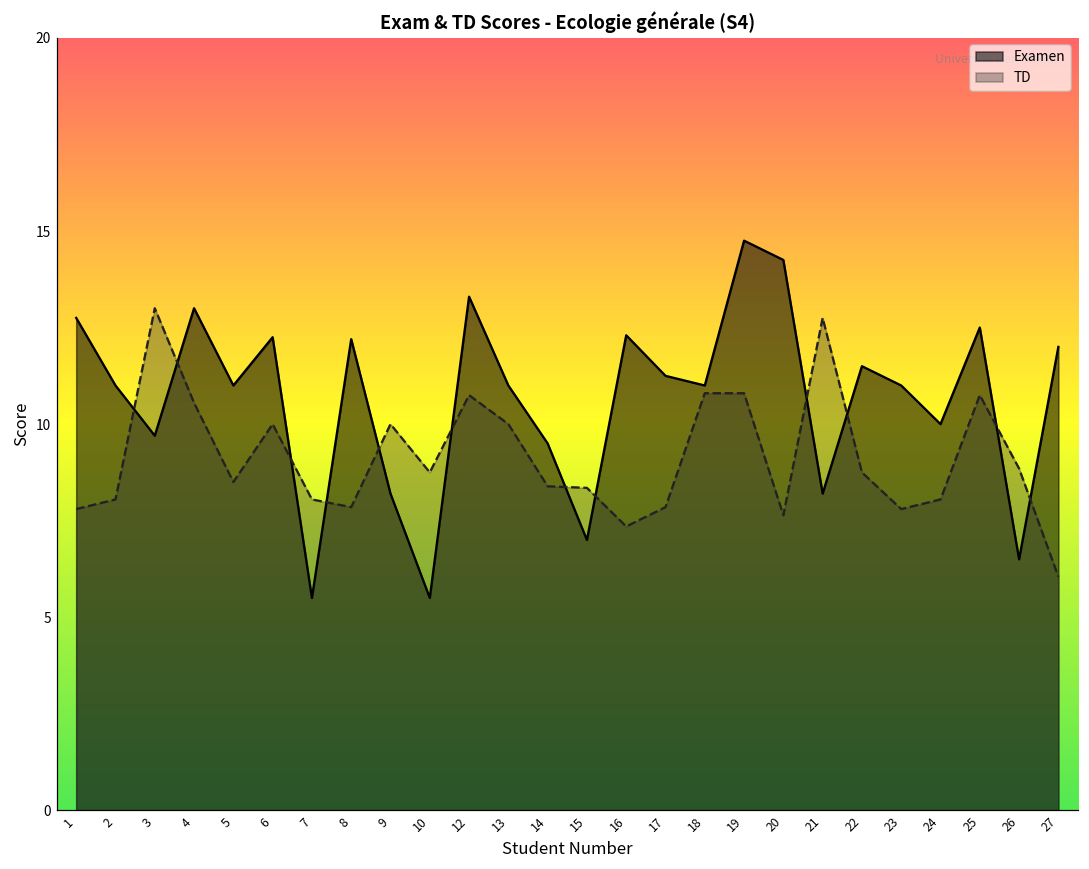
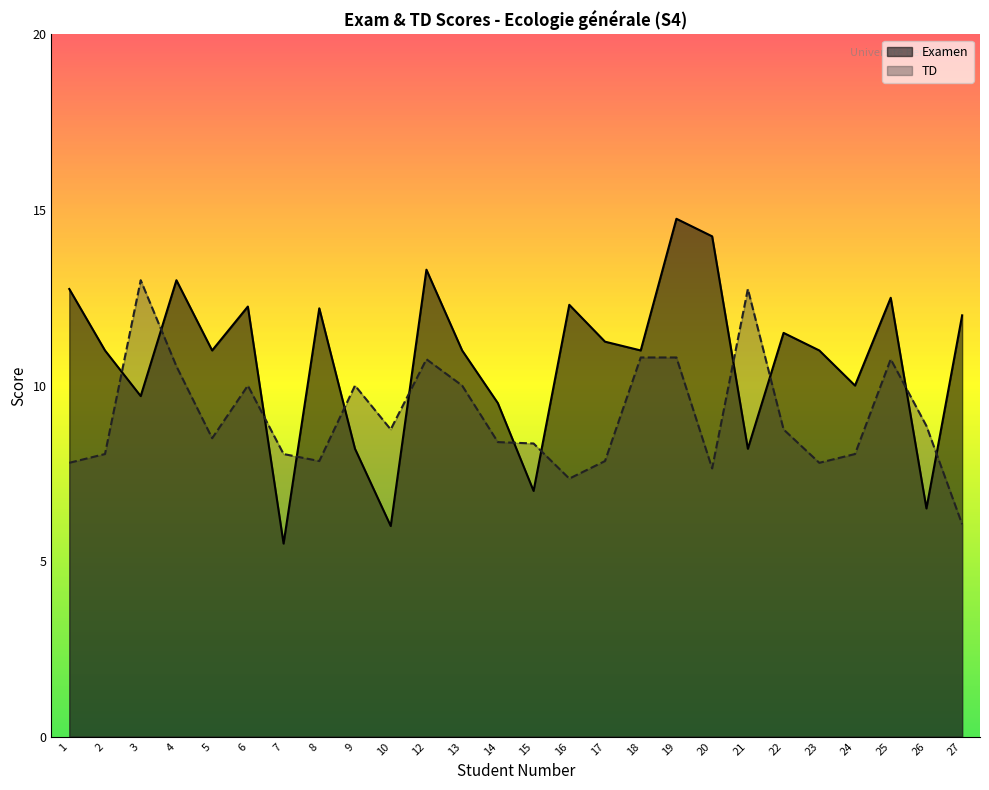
Examen, 10: 5.5 -> 6.0
